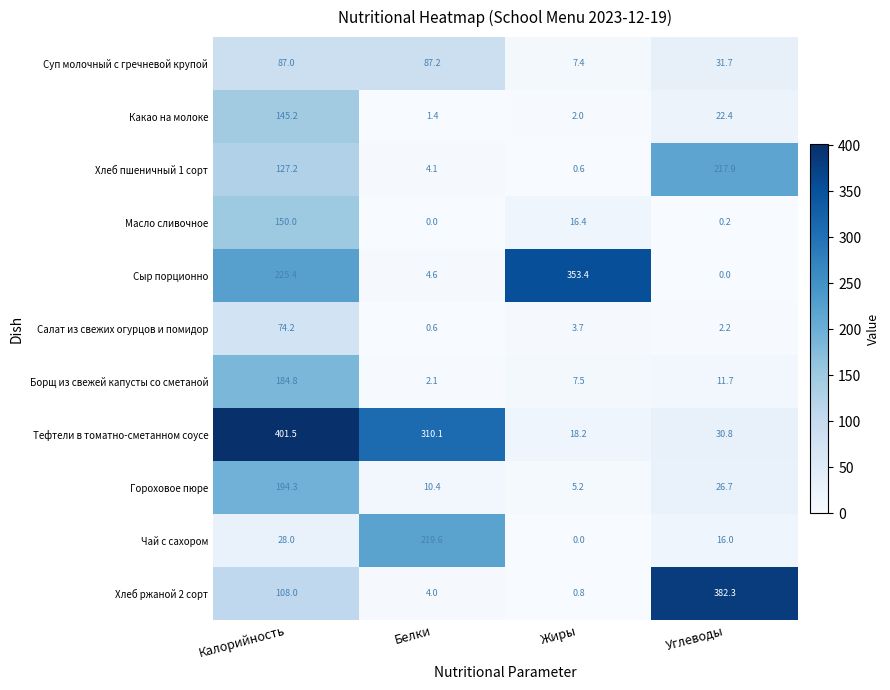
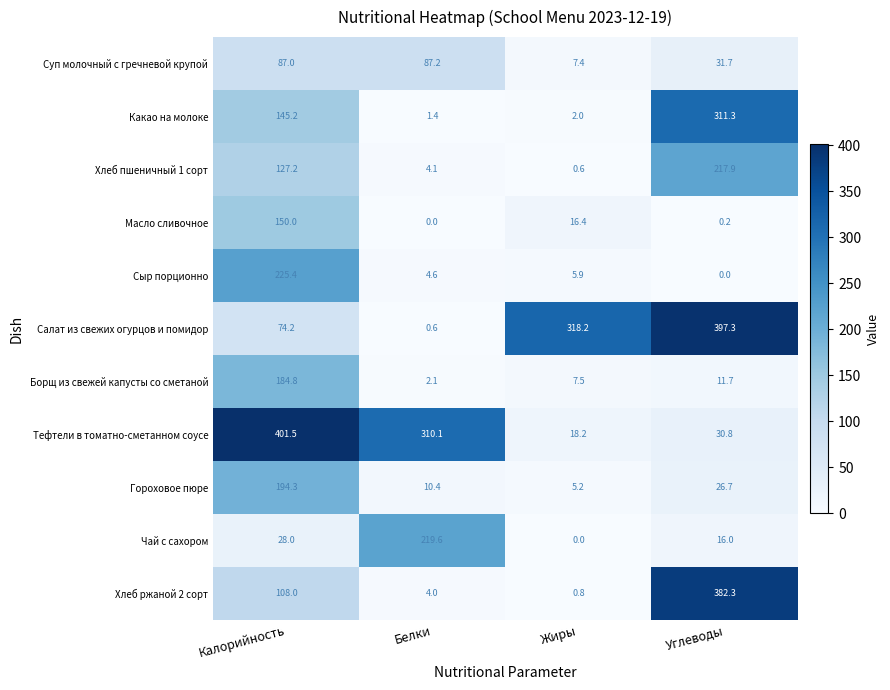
Какао на молоке, Углеводы: 22.4 -> 311.3
Сыр порционно, Жиры: 353.4 -> 5.9
Салат из свежих огурцов и помидор, Жиры: 3.7 -> 318.2
Салат из свежих огурцов и помидор, Углеводы: 2.2 -> 397.3
